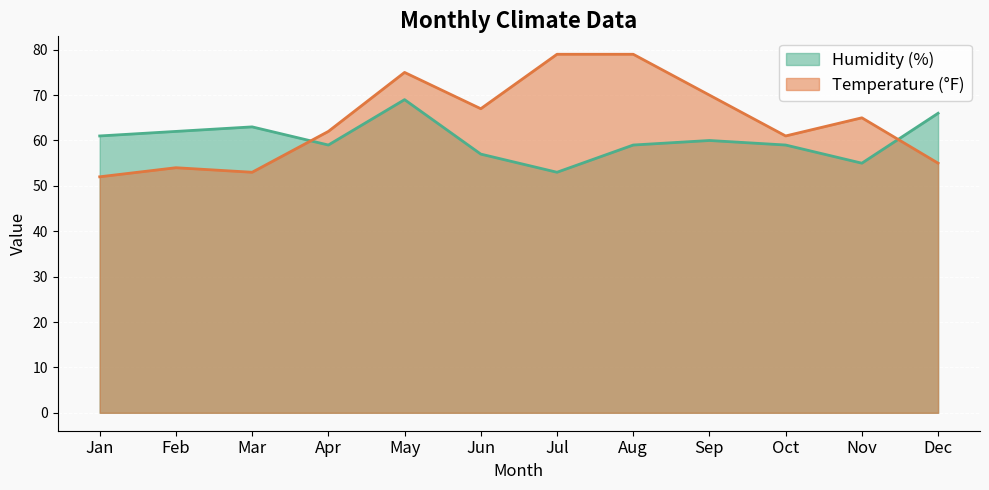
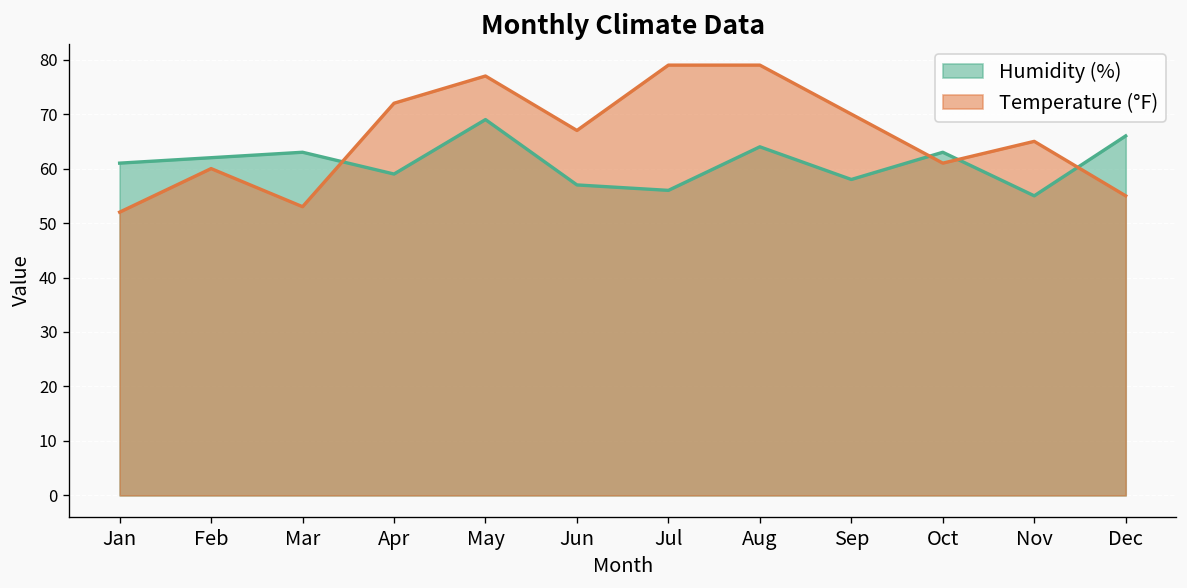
Temperature (°F), Feb: 54 -> 60
Temperature (°F), Apr: 62 -> 72
Temperature (°F), May: 75 -> 77
Humidity (%), Jul: 53 -> 56
Humidity (%), Aug: 59 -> 64
Humidity (%), Sep: 60 -> 58
Humidity (%), Oct: 59 -> 63
